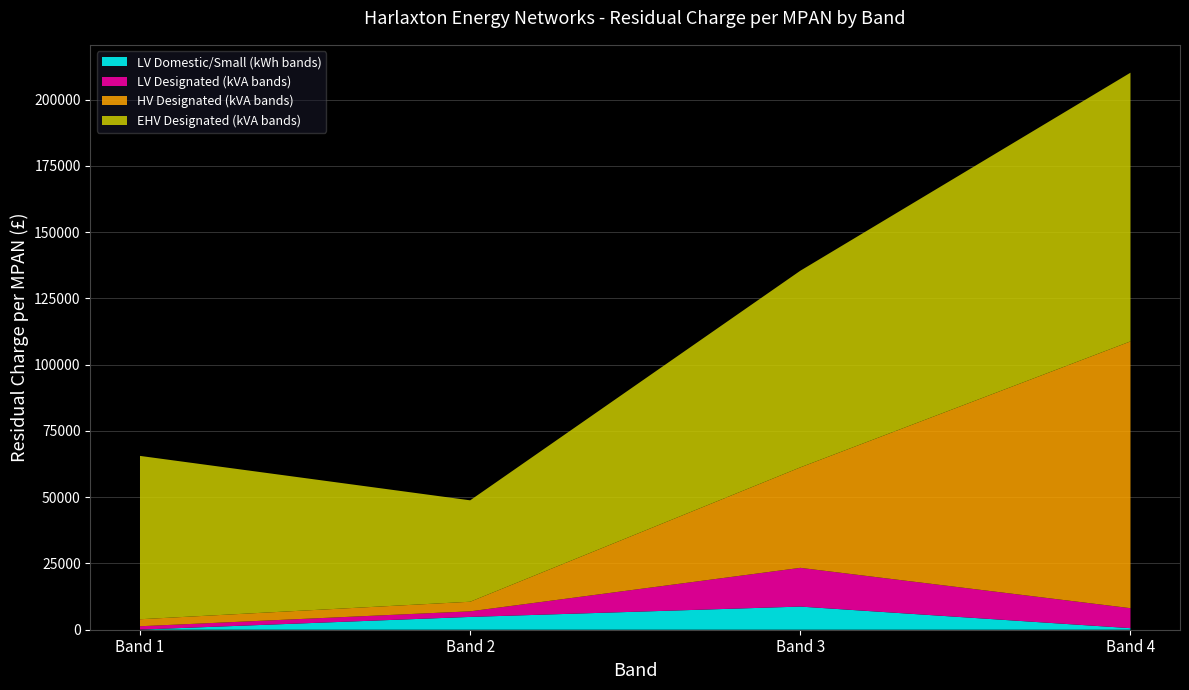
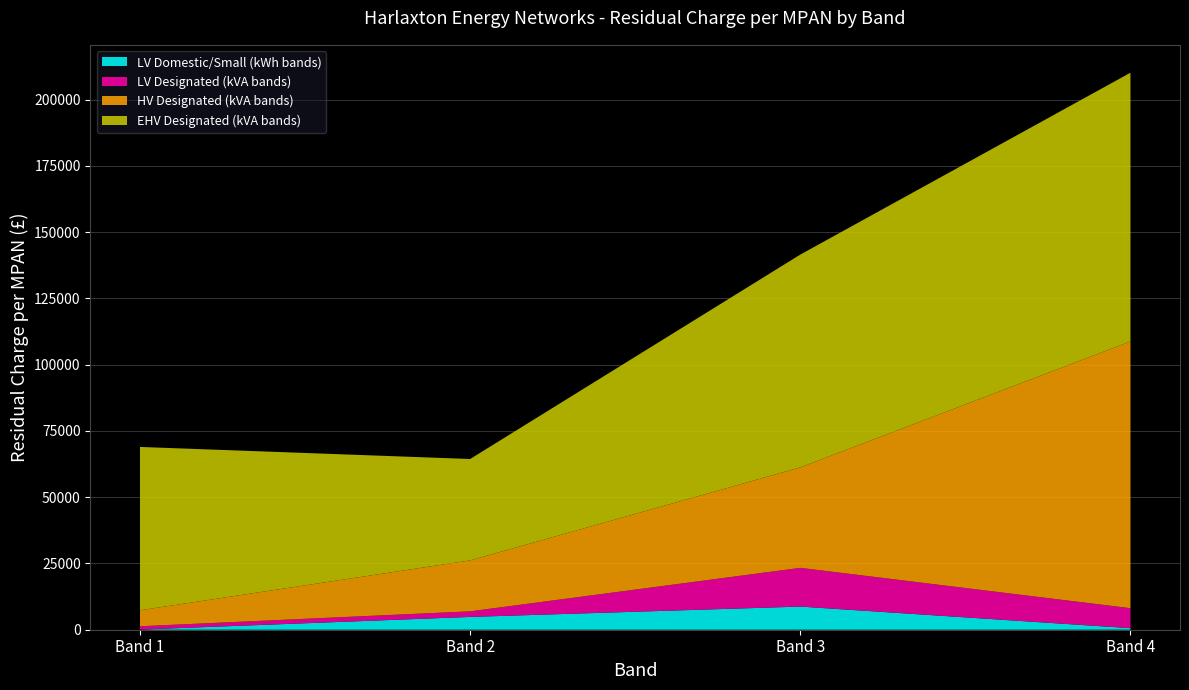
HV Designated (kVA bands), Band 1: 3000 -> 6000
HV Designated (kVA bands), Band 2: 4000 -> 19000
EHV Designated (kVA bands), Band 3: 74000 -> 80000
